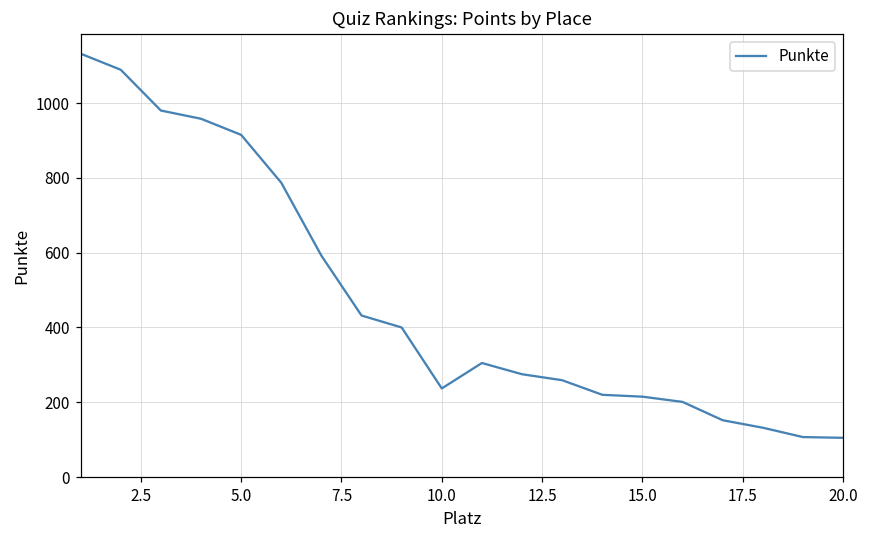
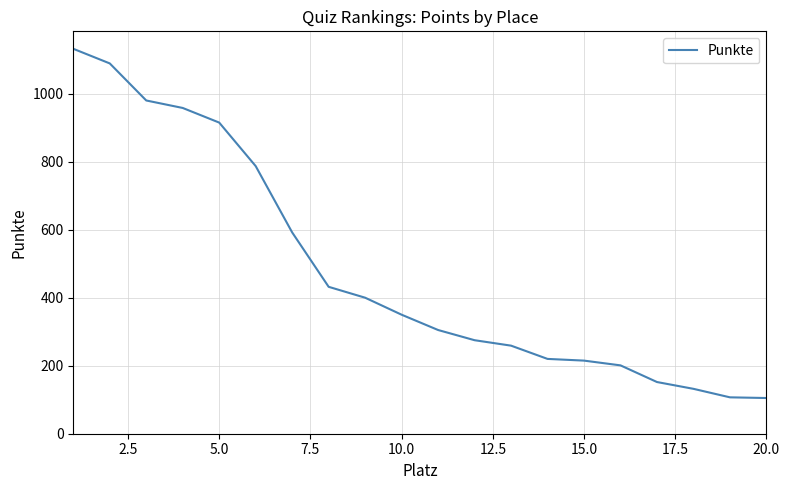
10.0: 240 -> 350
